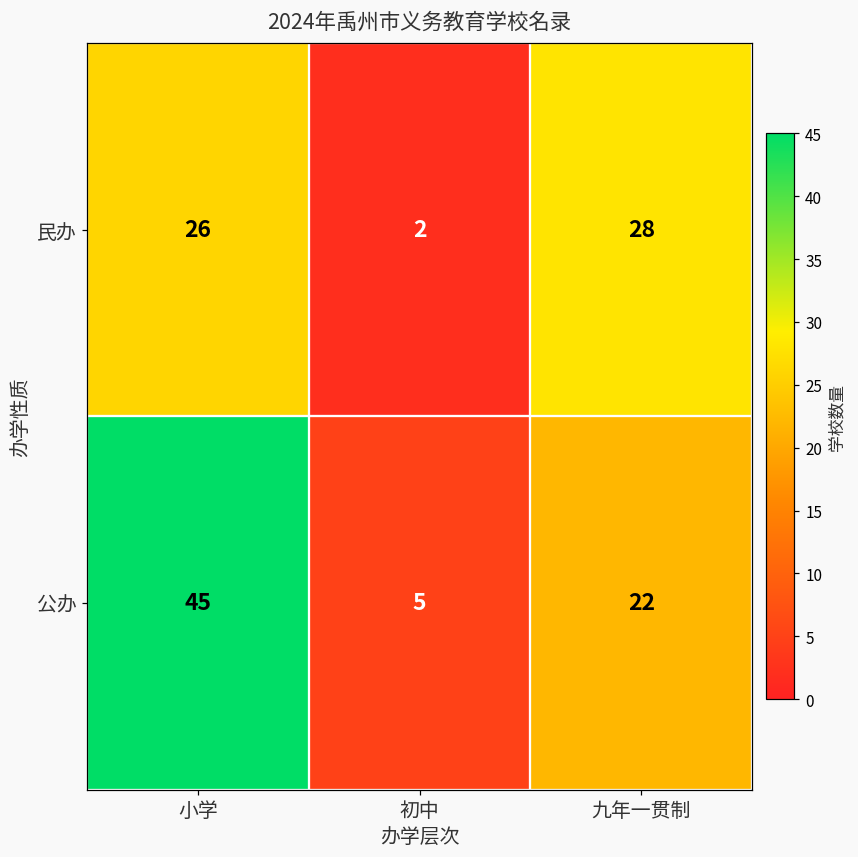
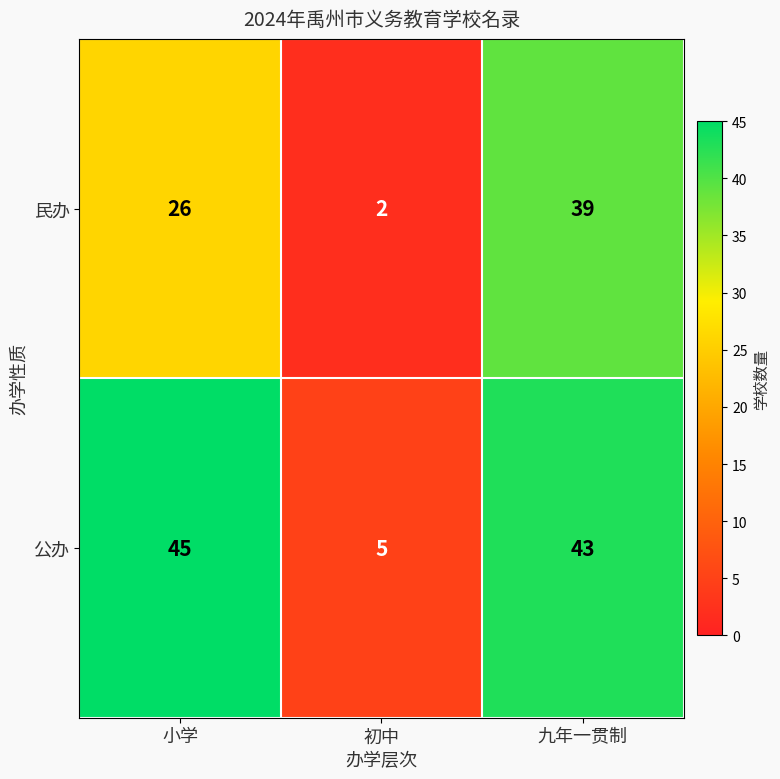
民办, 九年一贯制: 28 -> 39
公办, 九年一贯制: 22 -> 43
